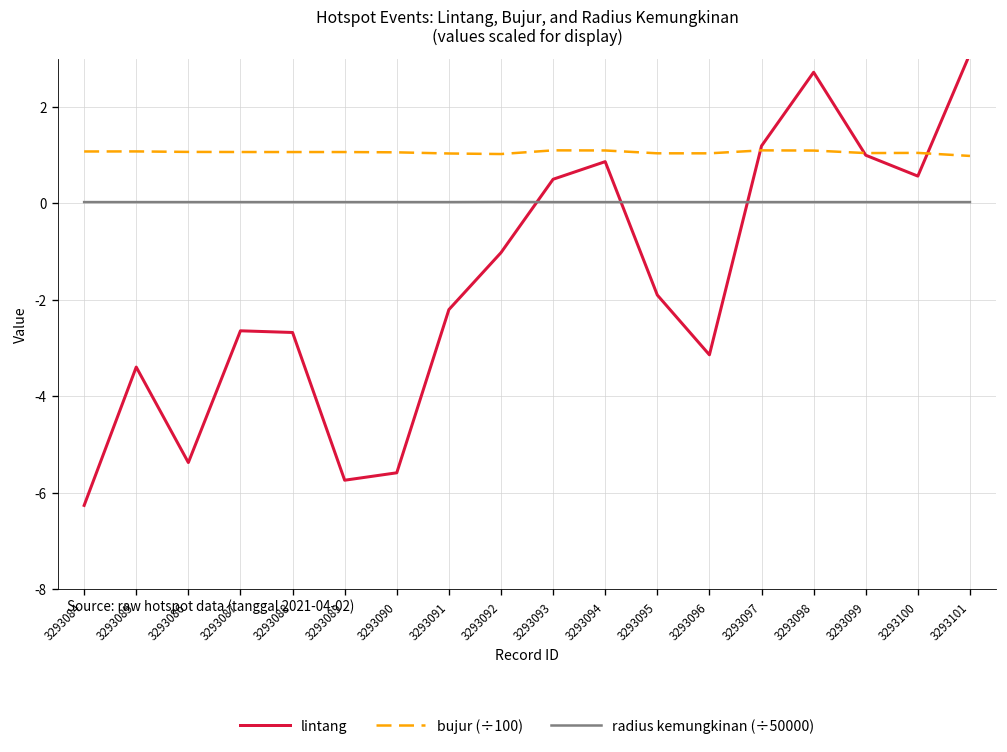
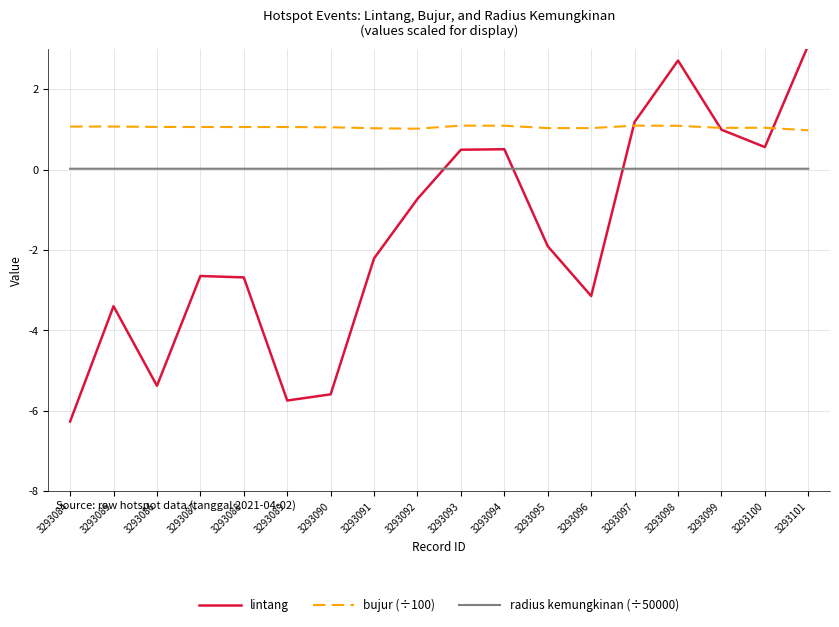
lintang, 3293092: -1.0 -> -0.7
lintang, 3293094: 0.9 -> 0.5
